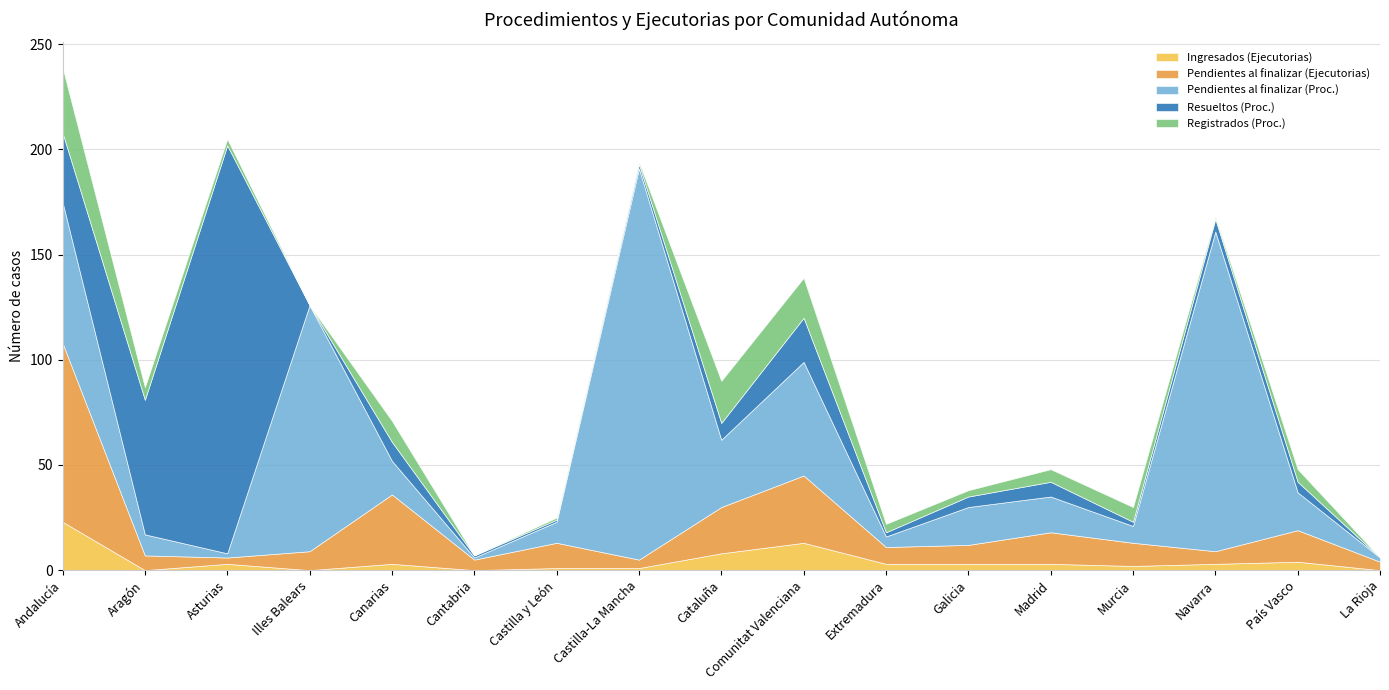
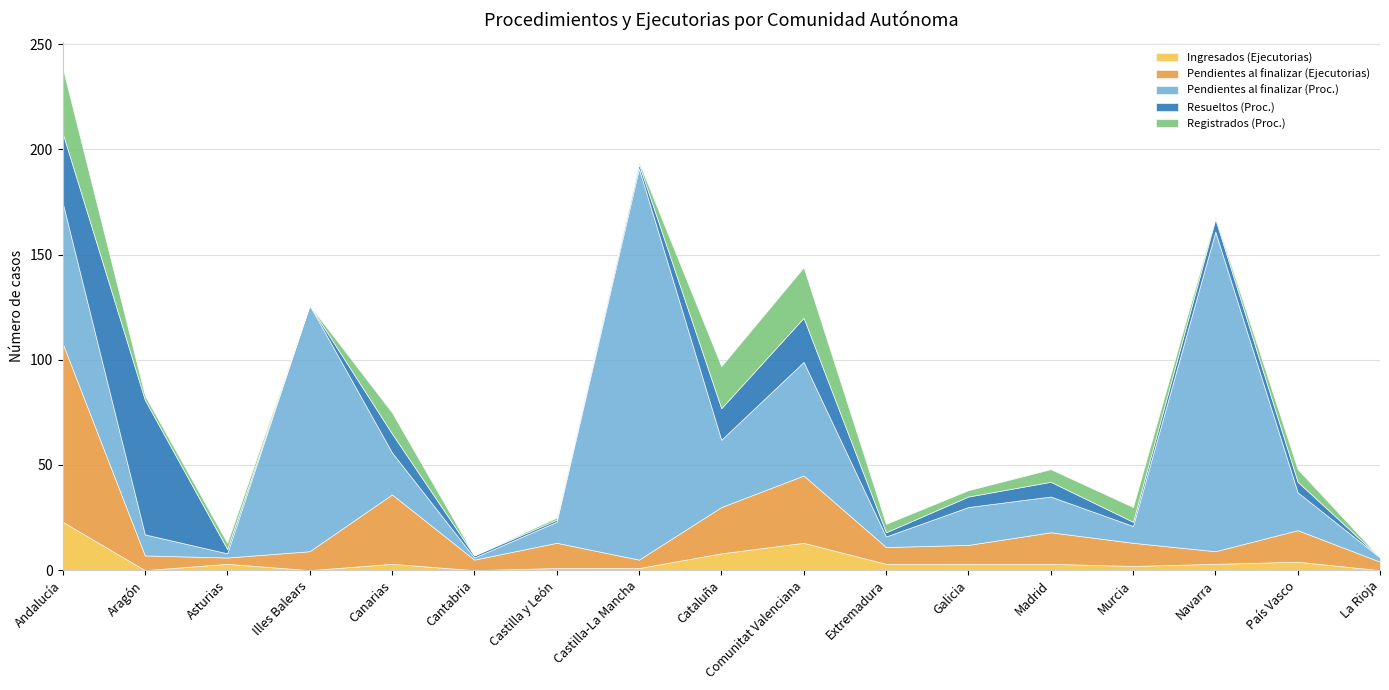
Registrados (Proc.), Aragón: 6 -> 2
Resueltos (Proc.), Asturias: 194 -> 2
Pendientes al finalizar (Proc.), Canarias: 16 -> 20
Resueltos (Proc.), Cataluña: 8 -> 15
Registrados (Proc.), Comunitat Valenciana: 19 -> 24
